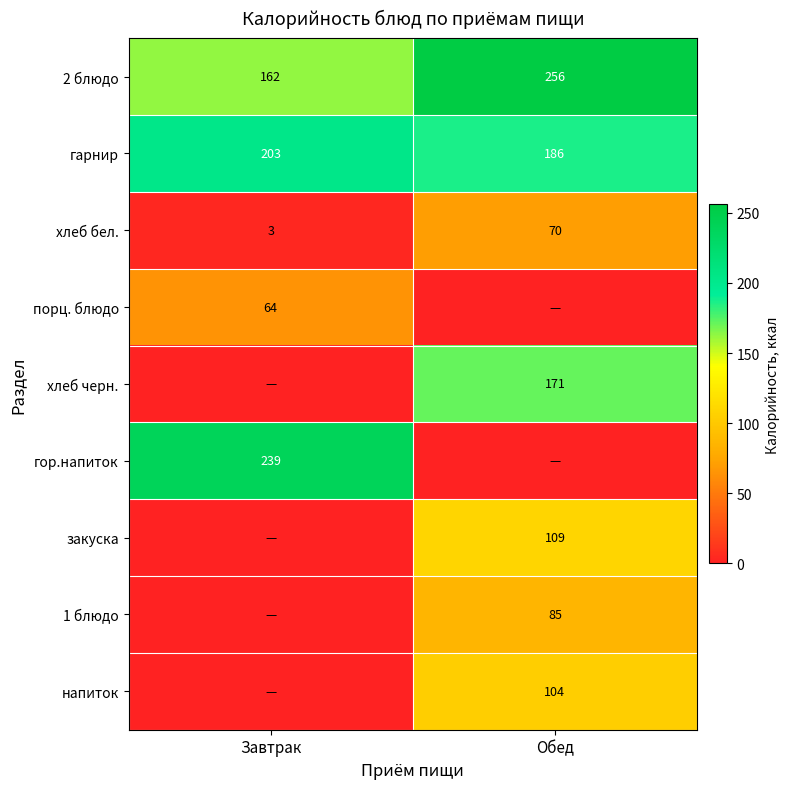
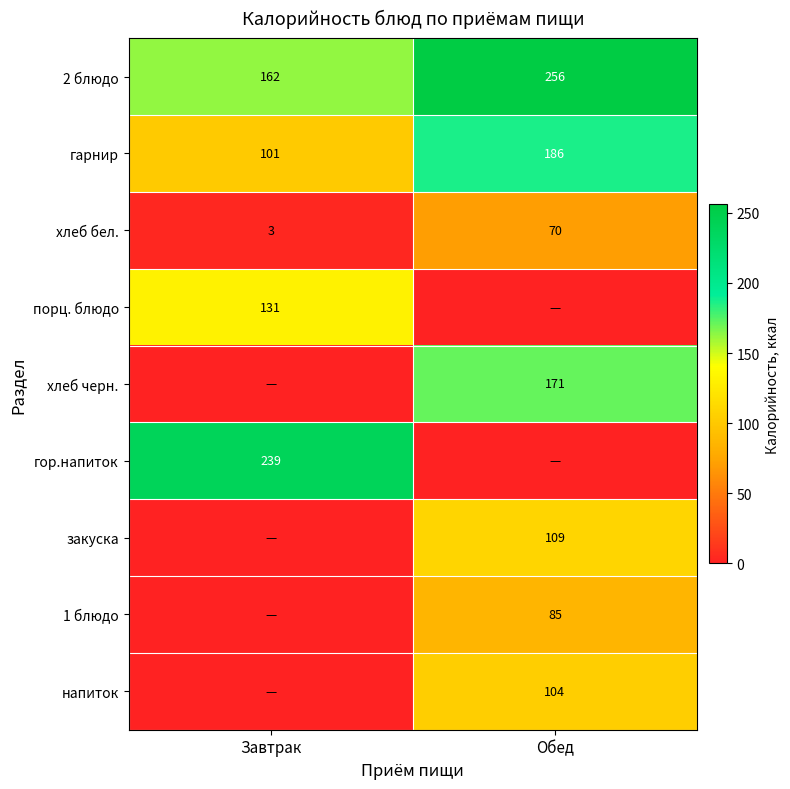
гарнир, Завтрак: 203 -> 101
порц. блюдо, Завтрак: 64 -> 131
